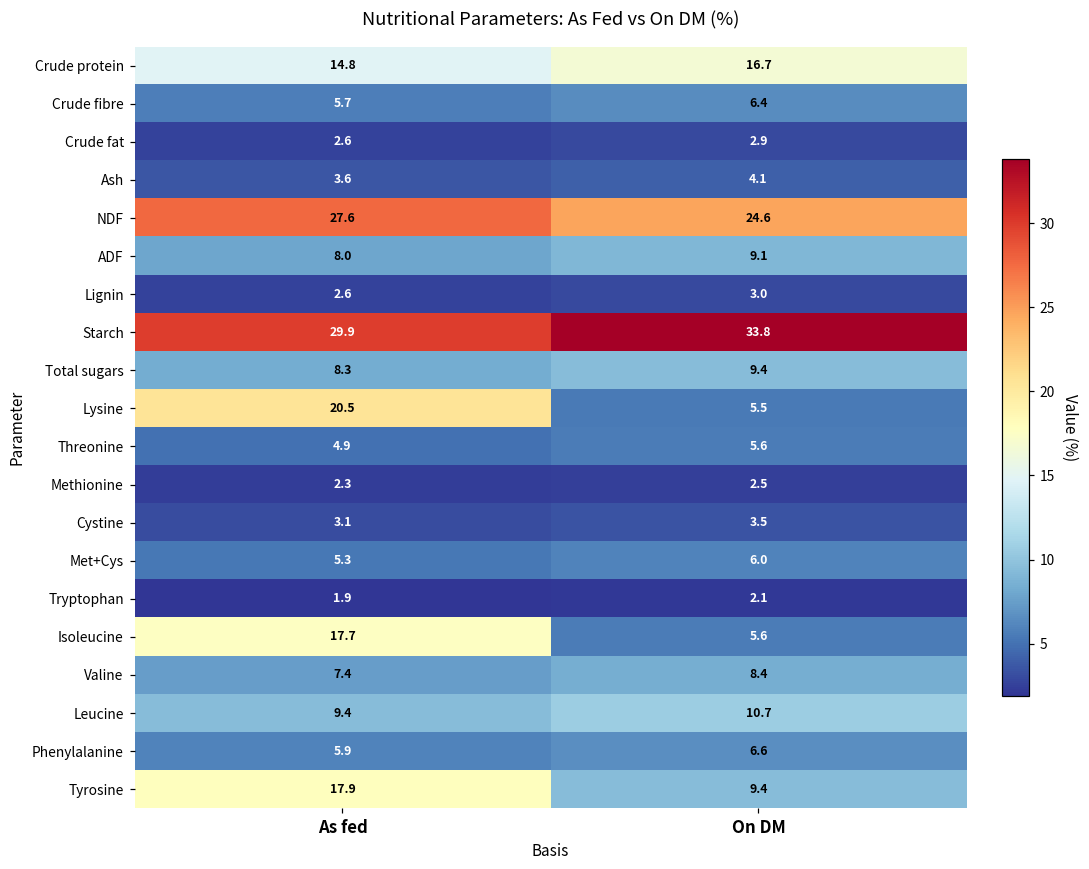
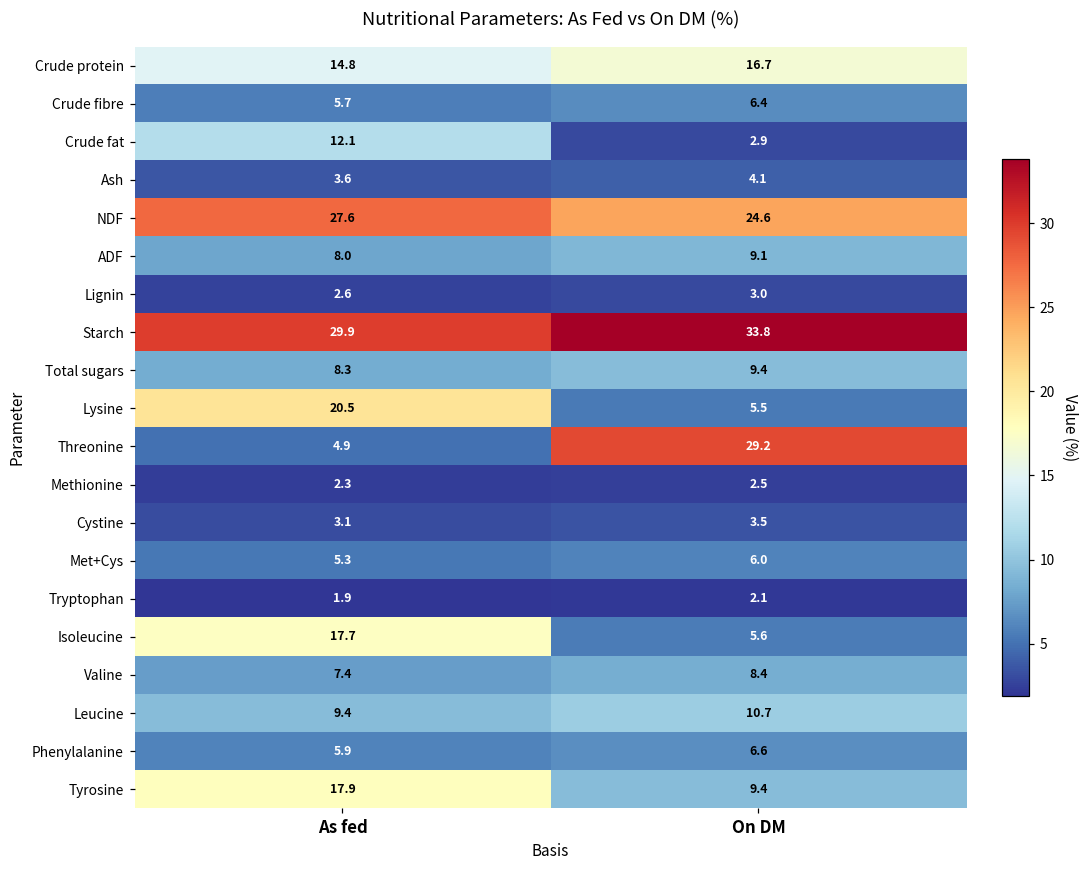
Crude fat, As fed: 2.6 -> 12.1
Threonine, On DM: 5.6 -> 29.2
